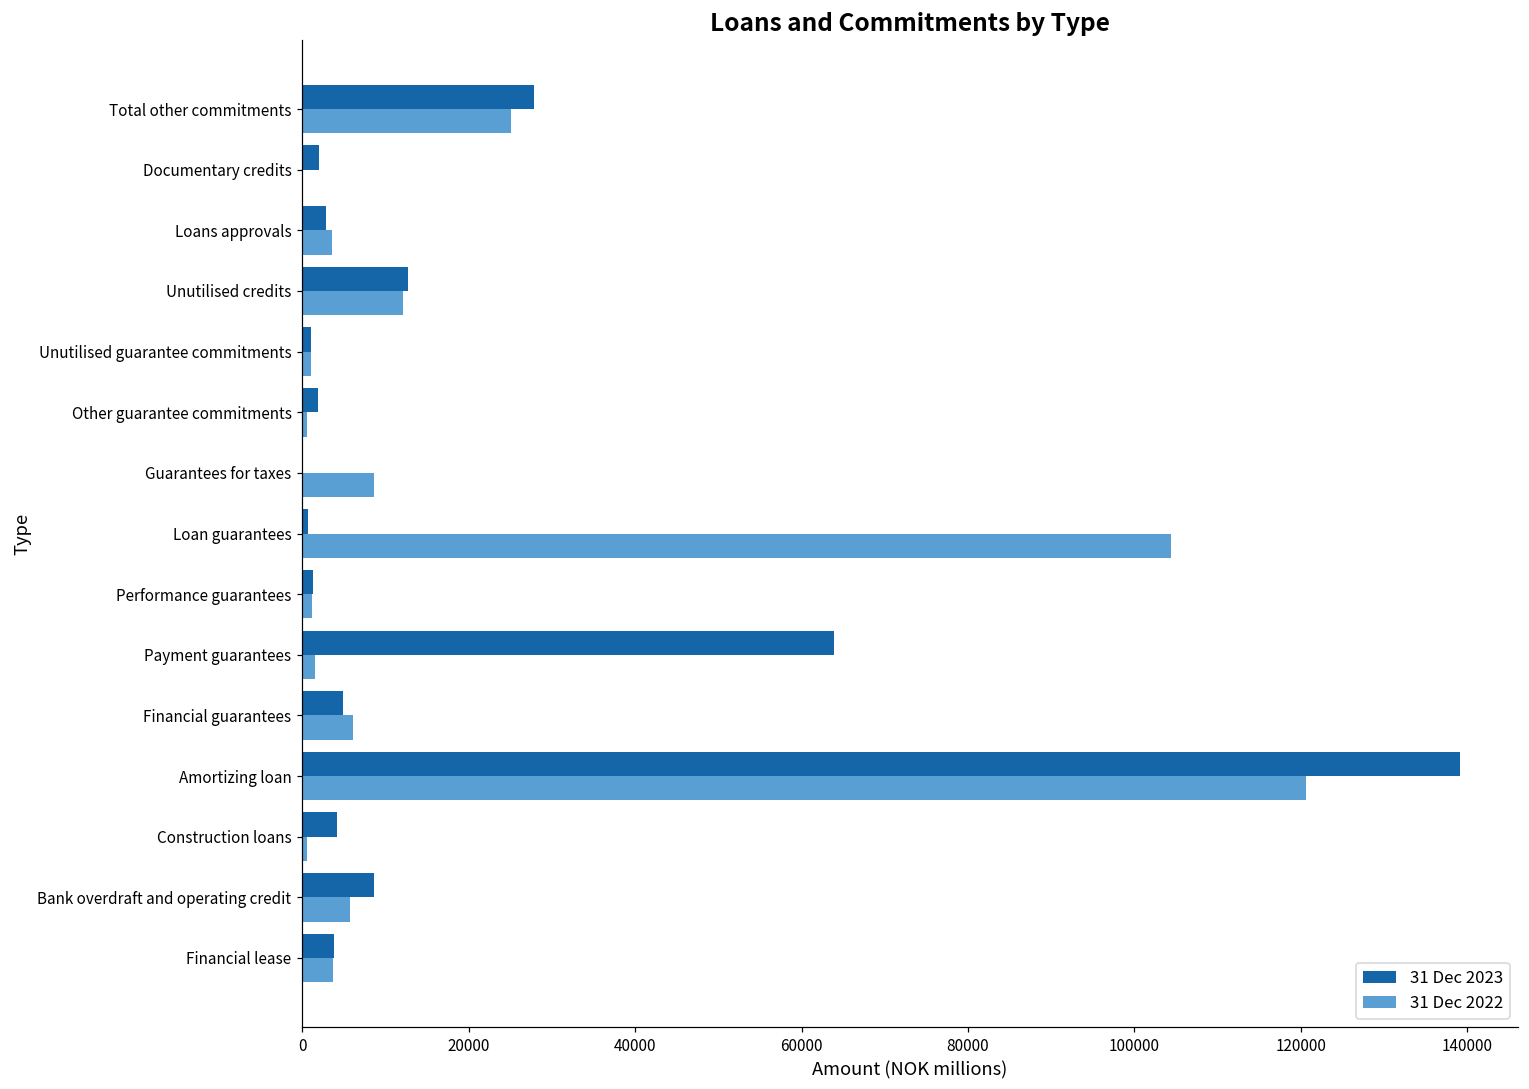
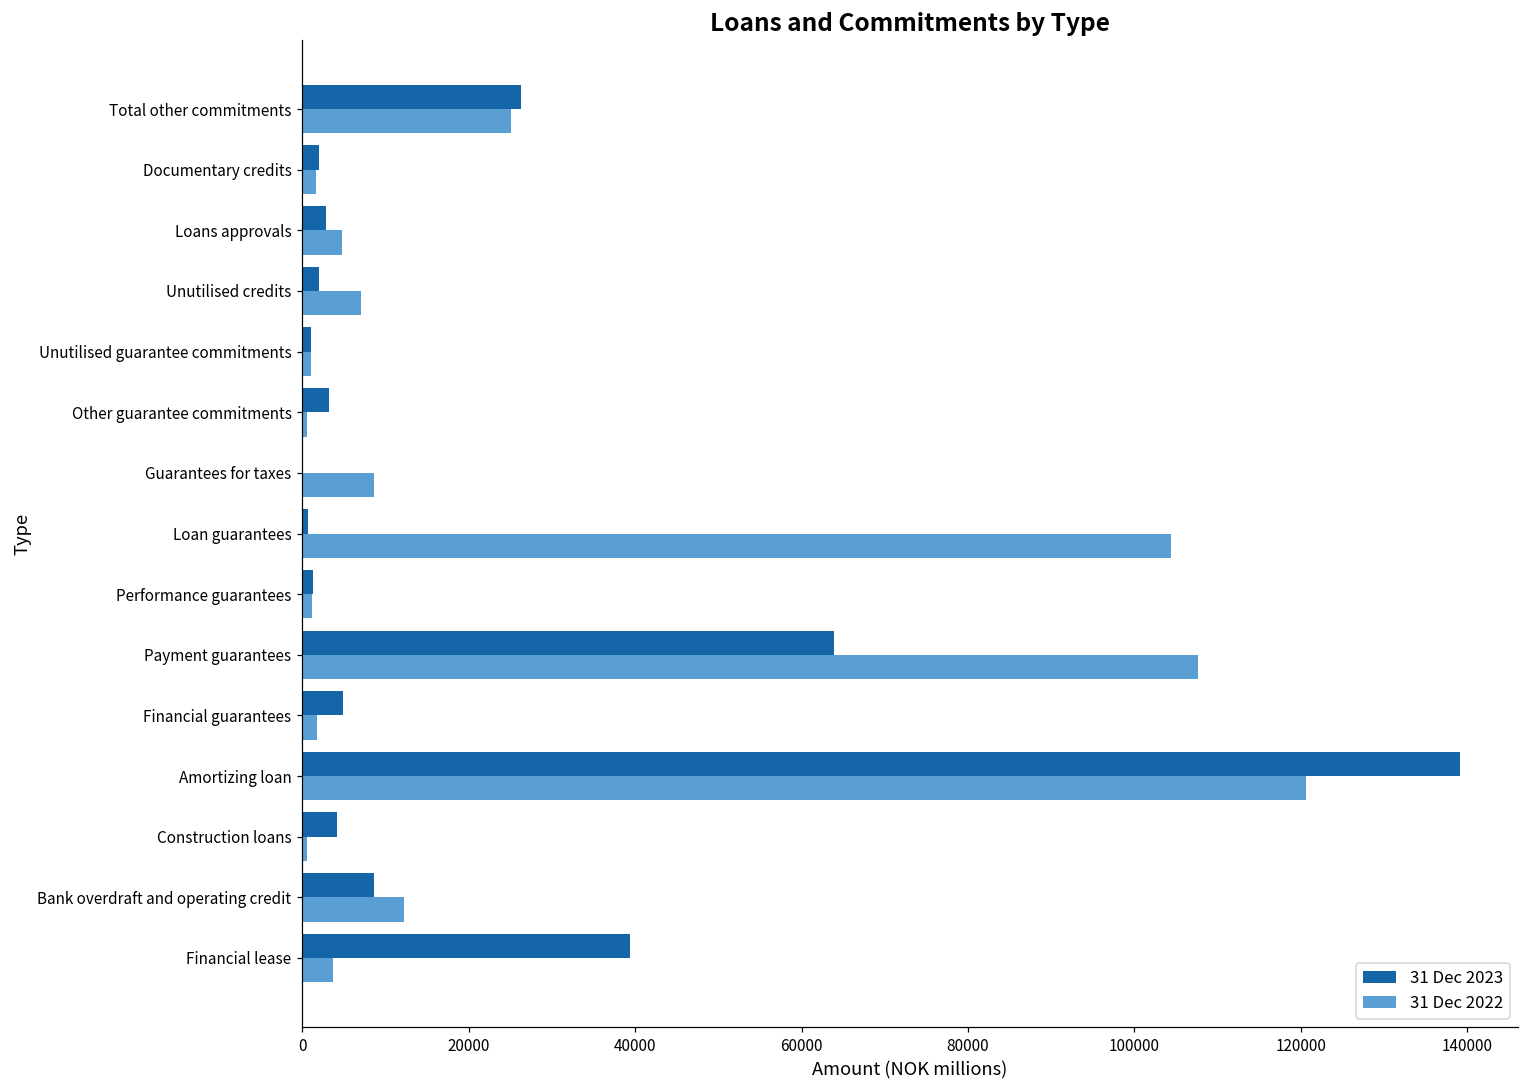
31 Dec 2023, Total other commitments: 28000 -> 26000
31 Dec 2022, Documentary credits: 0 -> 2000
31 Dec 2022, Loans approvals: 4000 -> 5000
31 Dec 2023, Unutilised credits: 13000 -> 2000
31 Dec 2022, Unutilised credits: 12000 -> 7000
31 Dec 2023, Other guarantee commitments: 2000 -> 3000
31 Dec 2022, Payment guarantees: 1000 -> 108000
31 Dec 2022, Financial guarantees: 6000 -> 2000
31 Dec 2022, Bank overdraft and operating credit: 6000 -> 12000
31 Dec 2023, Financial lease: 4000 -> 39000
